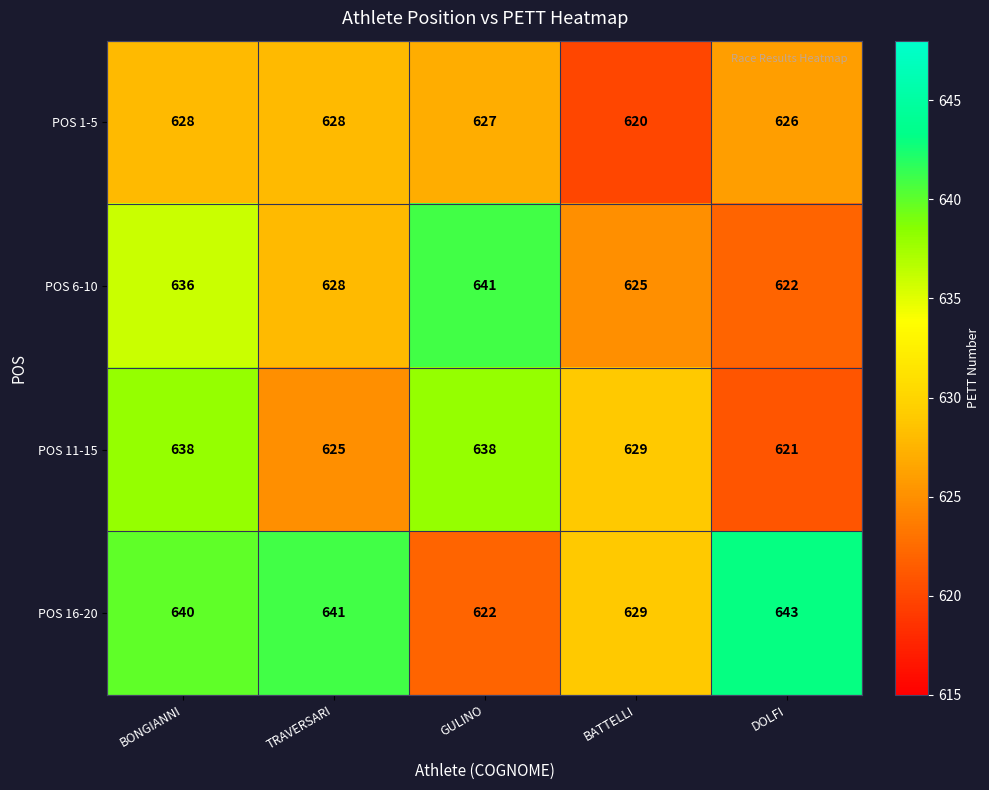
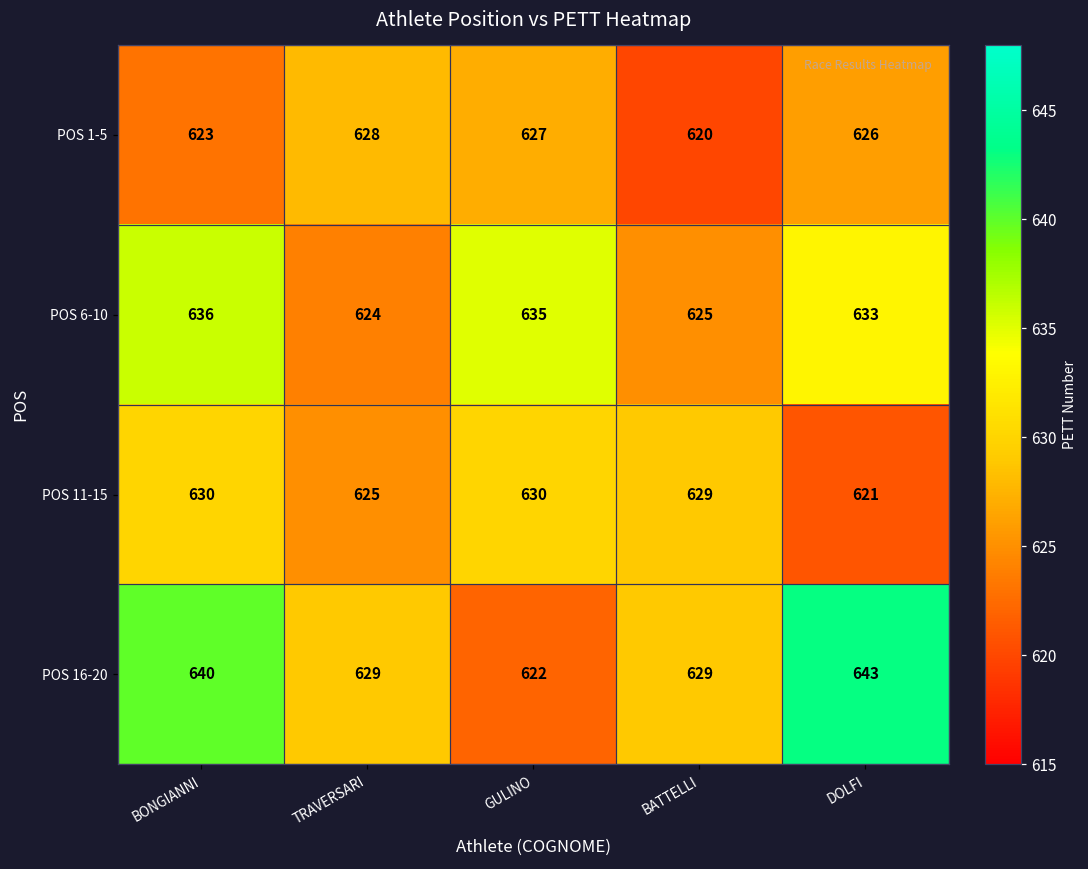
POS 1-5, BONGIANNI: 628 -> 623
POS 6-10, TRAVERSARI: 628 -> 624
POS 6-10, GULINO: 641 -> 635
POS 6-10, DOLFI: 622 -> 633
POS 11-15, BONGIANNI: 638 -> 630
POS 11-15, GULINO: 638 -> 630
POS 16-20, TRAVERSARI: 641 -> 629
